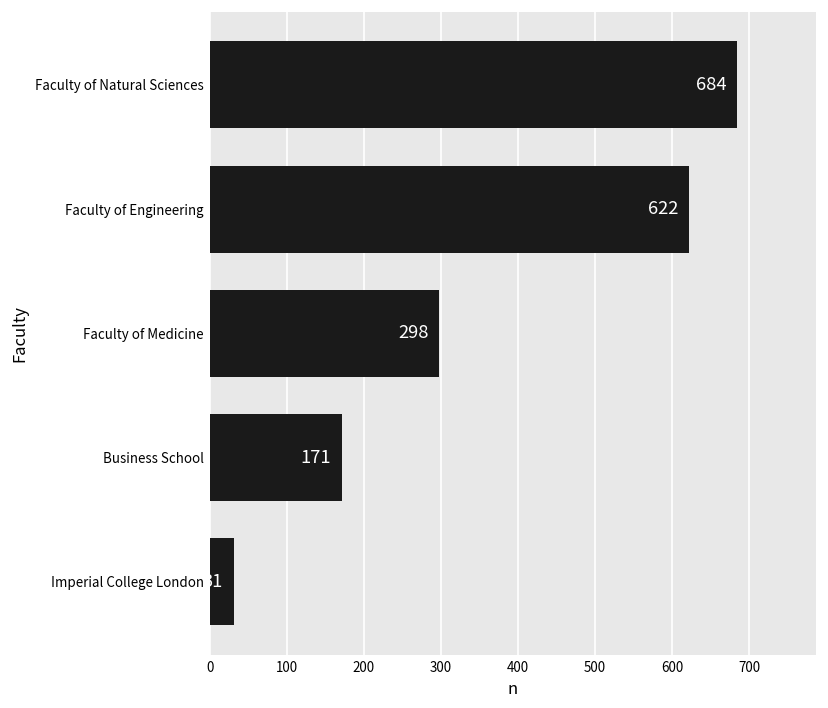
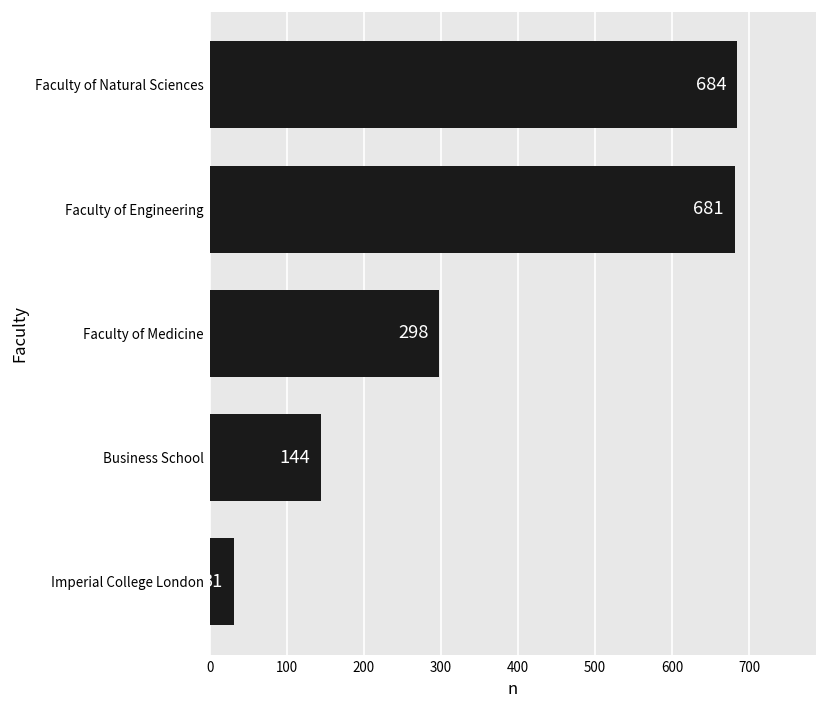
Faculty of Engineering: 622 -> 681
Business School: 171 -> 144
